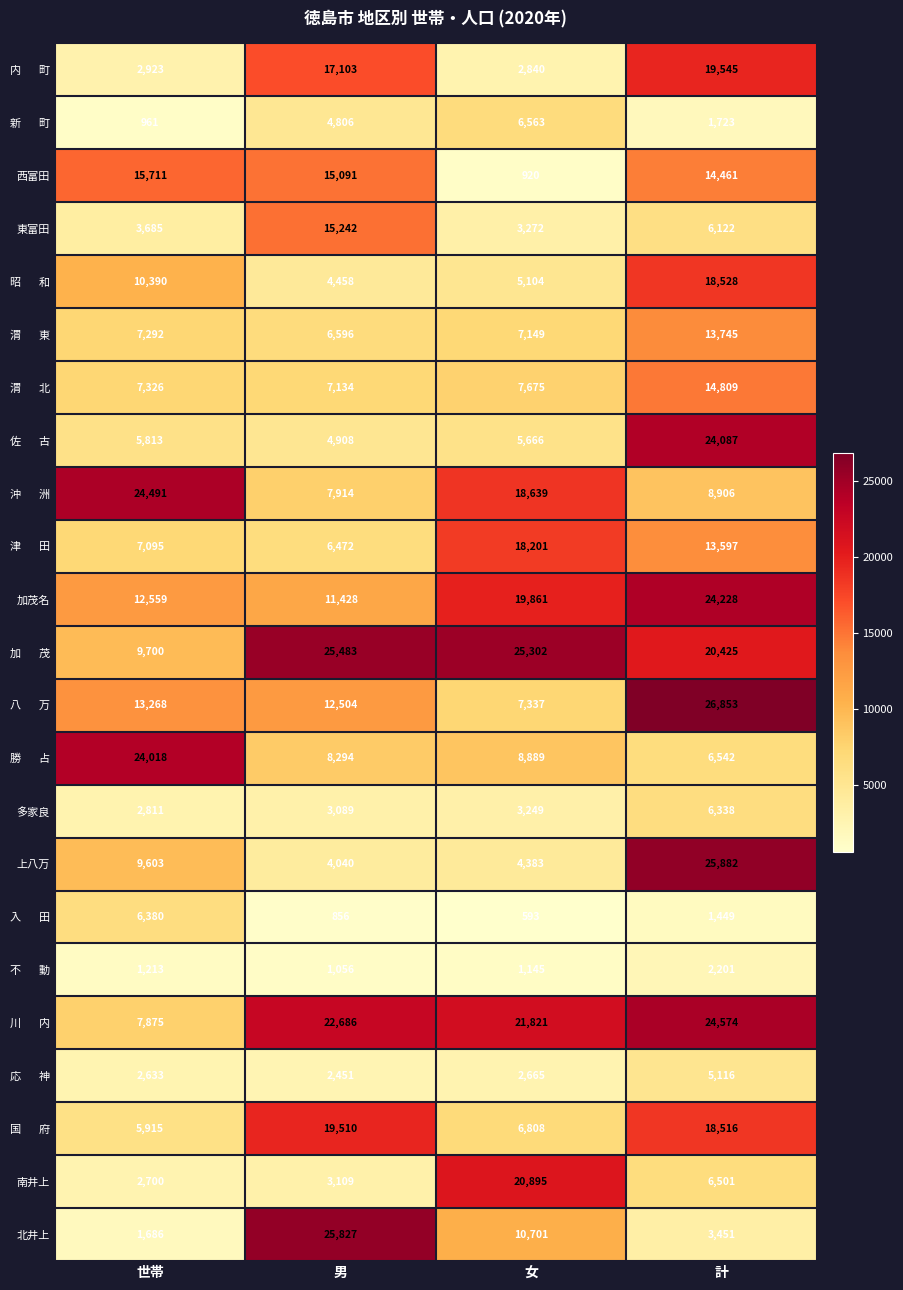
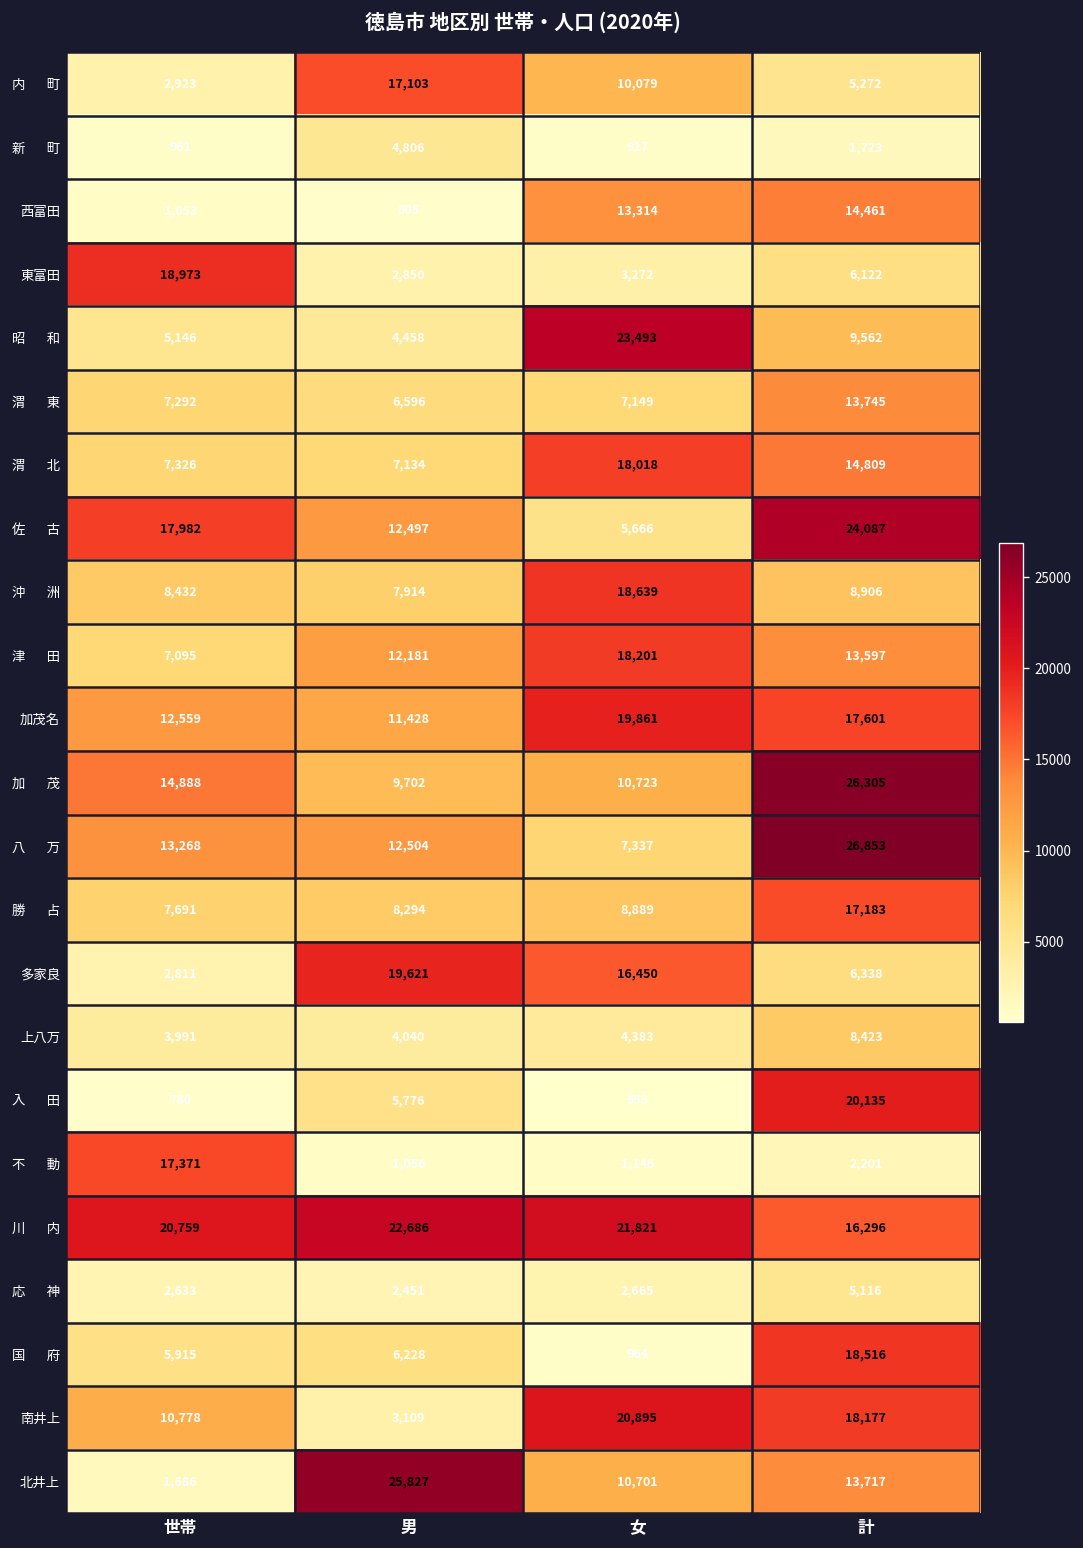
内 町, 女: 2,840 -> 10,079
内 町, 計: 19,545 -> 5,272
新 町, 女: 6,563 -> 917
西富田, 世帯: 15,711 -> 1,053
西富田, 男: 15,091 -> 805
西富田, 女: 920 -> 13,314
東富田, 世帯: 3,685 -> 18,973
東富田, 男: 15,242 -> 2,850
昭 和, 世帯: 10,390 -> 5,146
昭 和, 女: 5,104 -> 23,493
昭 和, 計: 18,528 -> 9,562
渭 北, 女: 7,675 -> 18,018
佐 古, 世帯: 5,813 -> 17,982
佐 古, 男: 4,908 -> 12,497
沖 洲, 世帯: 24,491 -> 8,432
津 田, 男: 6,472 -> 12,181
加茂名, 計: 24,228 -> 17,601
加 茂, 世帯: 9,700 -> 14,888
加 茂, 男: 25,483 -> 9,702
加 茂, 女: 25,302 -> 10,723
加 茂, 計: 20,425 -> 26,305
勝 占, 世帯: 24,018 -> 7,691
勝 占, 計: 6,542 -> 17,183
多家良, 男: 3,089 -> 19,621
多家良, 女: 3,249 -> 16,450
上八万, 世帯: 9,603 -> 3,991
上八万, 計: 25,882 -> 8,423
入 田, 世帯: 6,380 -> 780
入 田, 男: 856 -> 5,776
入 田, 計: 1,449 -> 20,135
不 動, 世帯: 1,213 -> 17,371
川 内, 世帯: 7,875 -> 20,759
川 内, 計: 24,574 -> 16,296
国 府, 男: 19,510 -> 6,228
国 府, 女: 6,808 -> 964
南井上, 世帯: 2,700 -> 10,778
南井上, 計: 6,501 -> 18,177
北井上, 計: 3,451 -> 13,717
